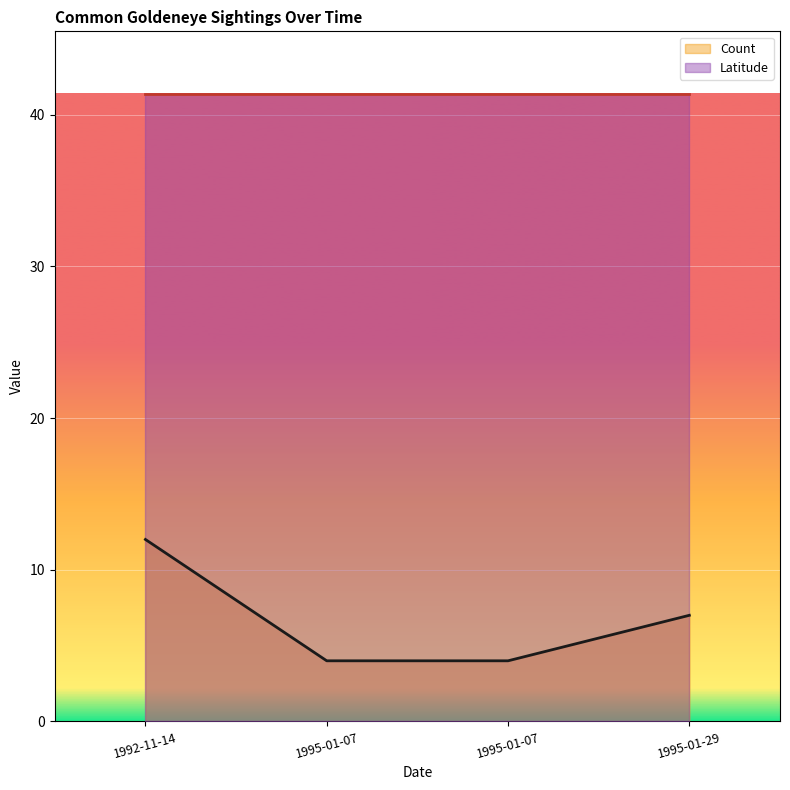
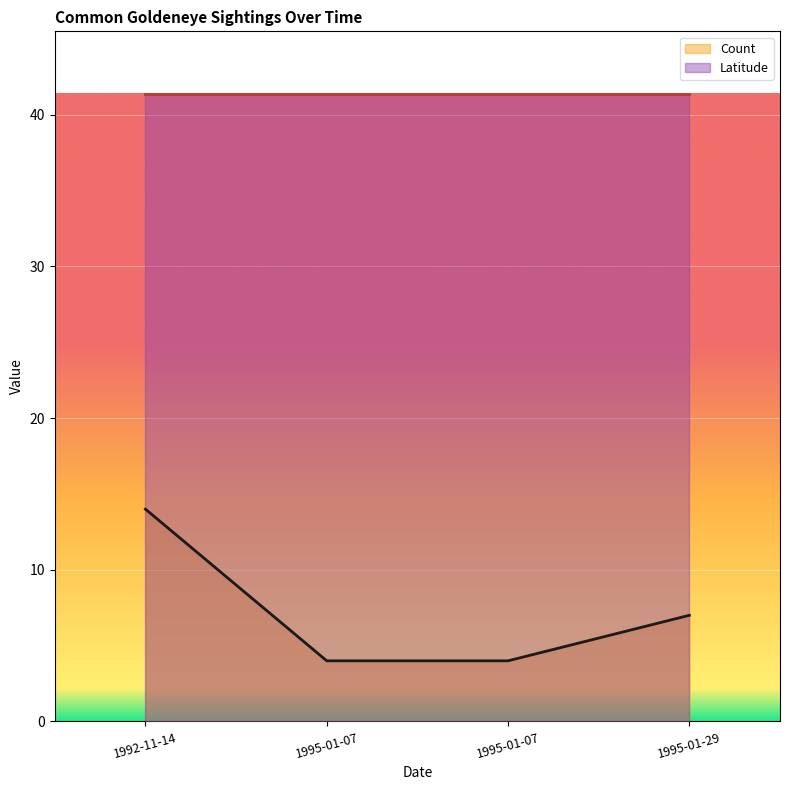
Count, 1992-11-14: 12 -> 14
